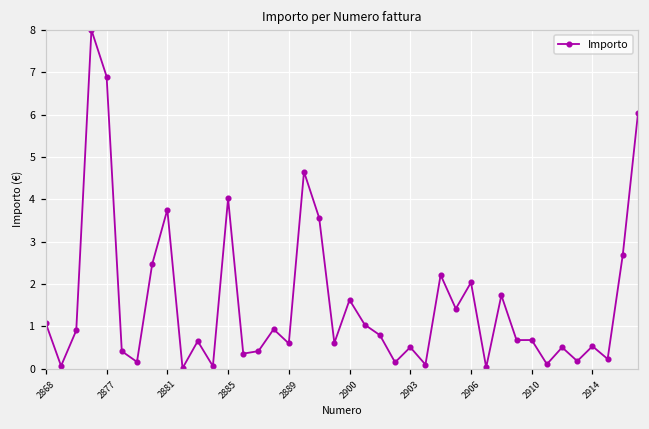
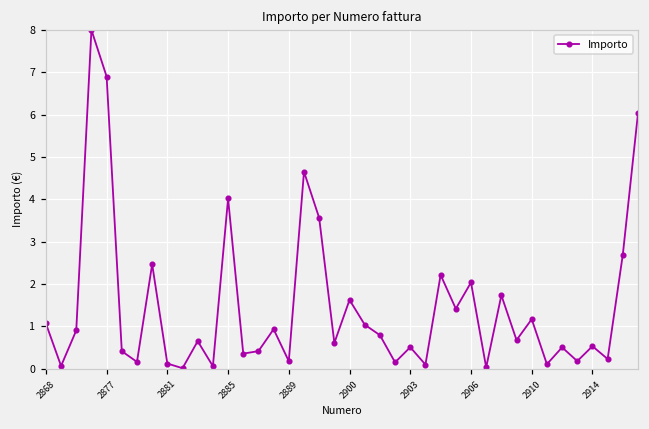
2881: 3.8 -> 0.1
2889: 0.6 -> 0.2
2910: 0.7 -> 1.2
